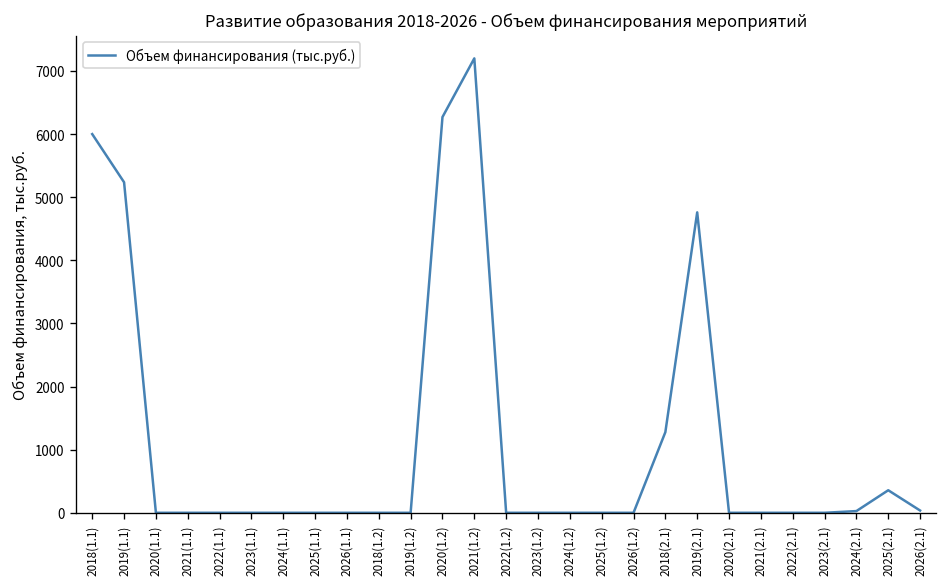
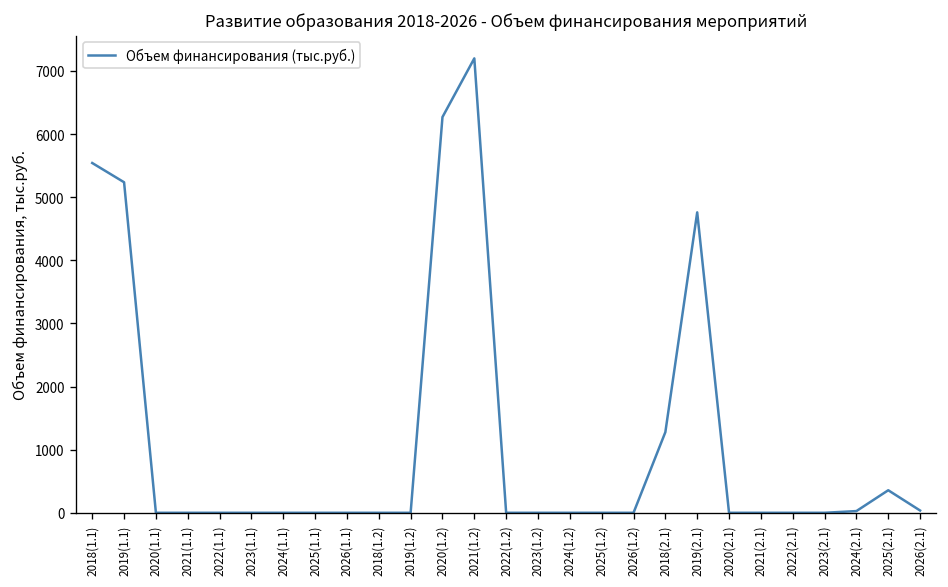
2018(1.1): 6000 -> 5500
